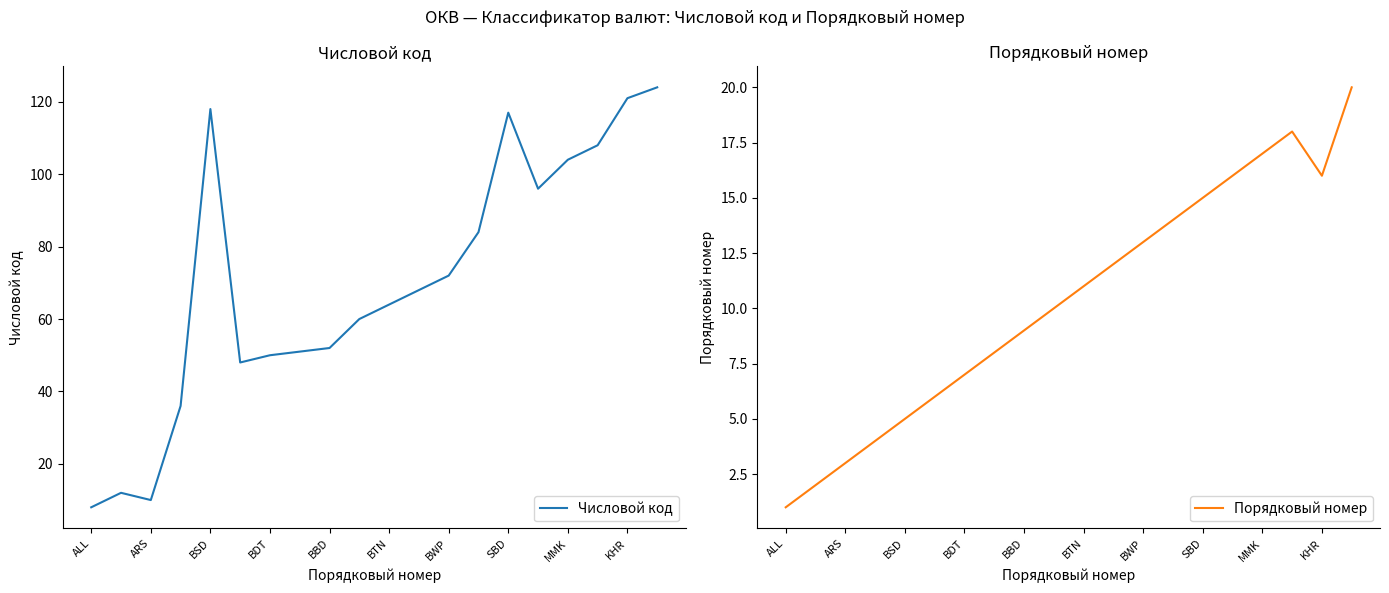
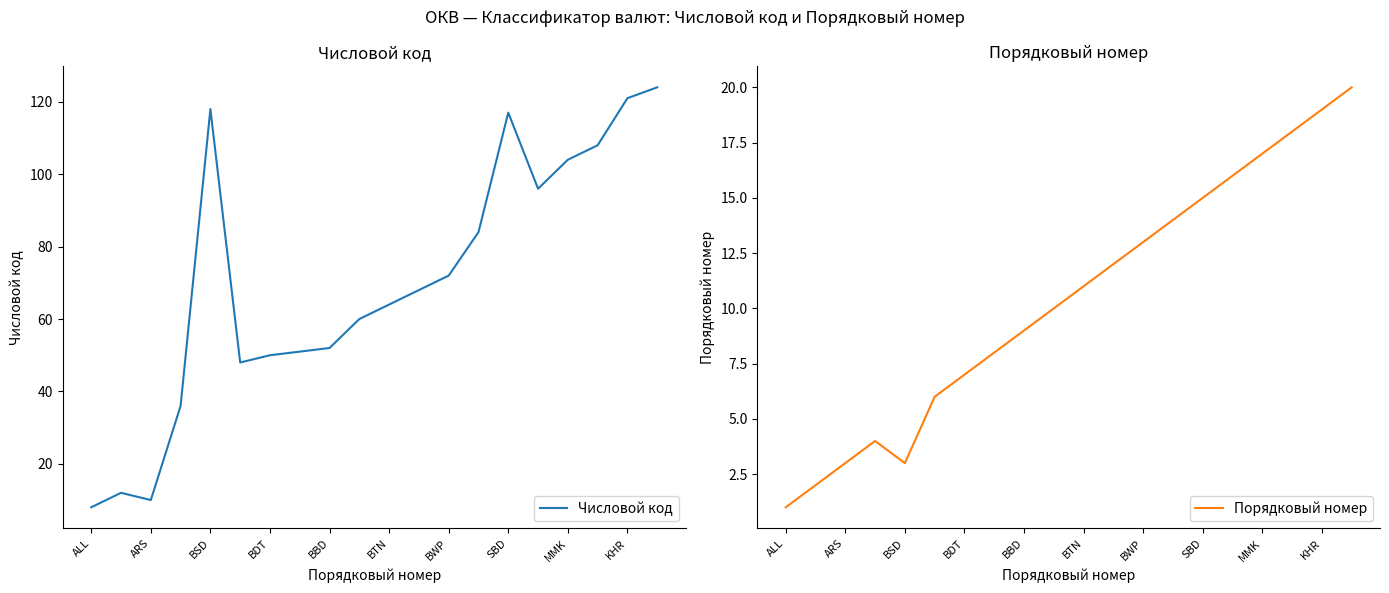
Порядковый номер, BSD: 5 -> 3
Порядковый номер, KHR: 16 -> 19
